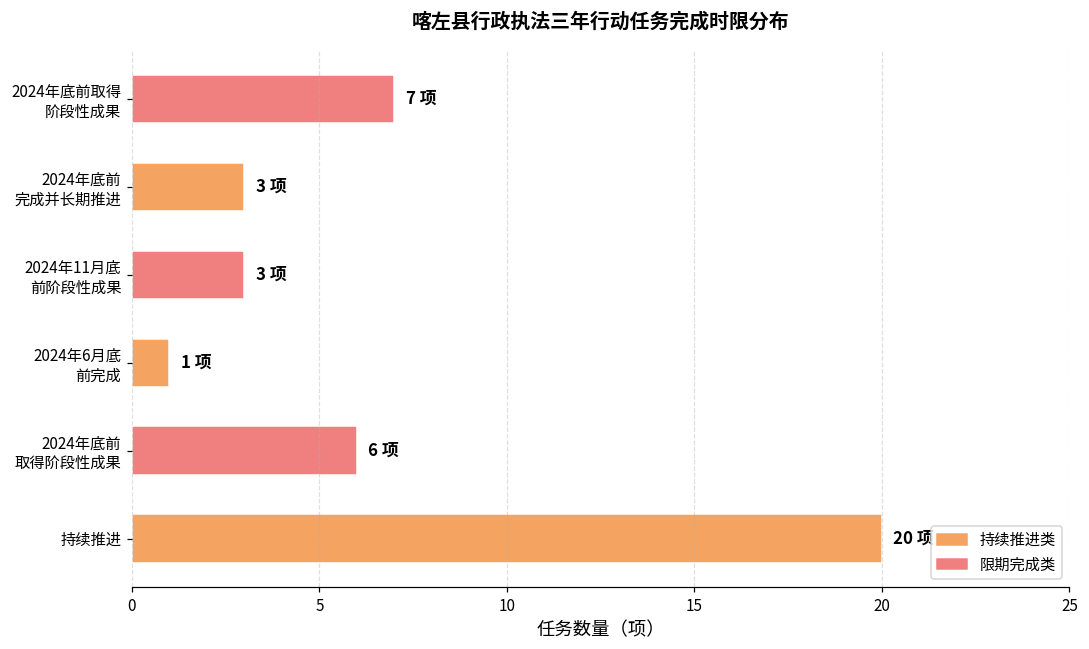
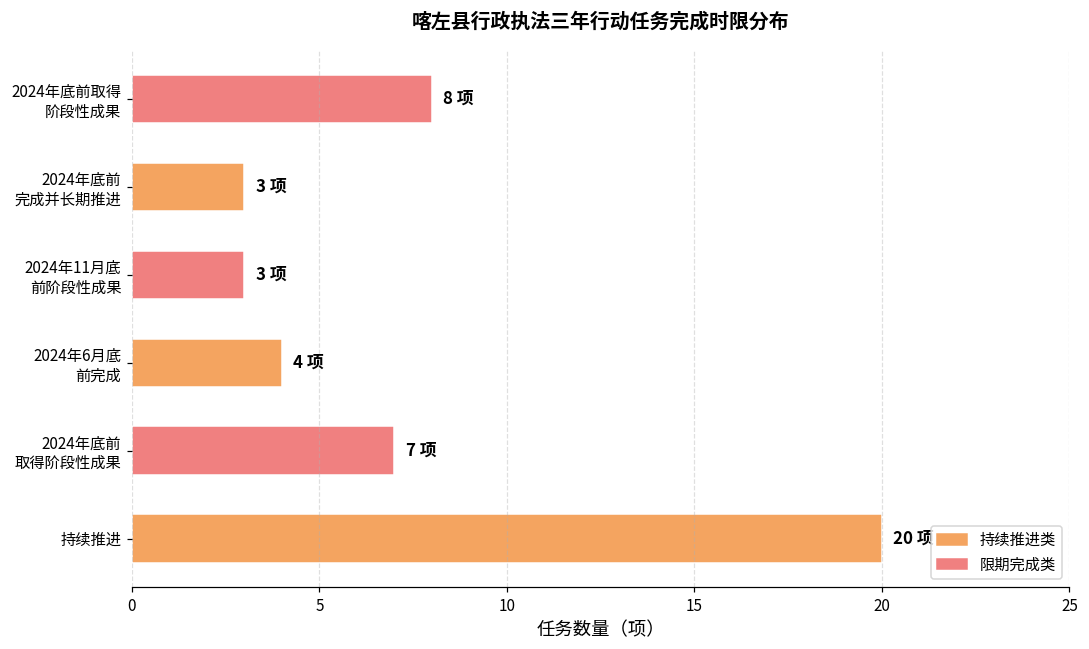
2024年底前取得 阶段性成果: 7 -> 8
2024年6月底 前完成: 1 -> 4
2024年底前 取得阶段性成果: 6 -> 7
